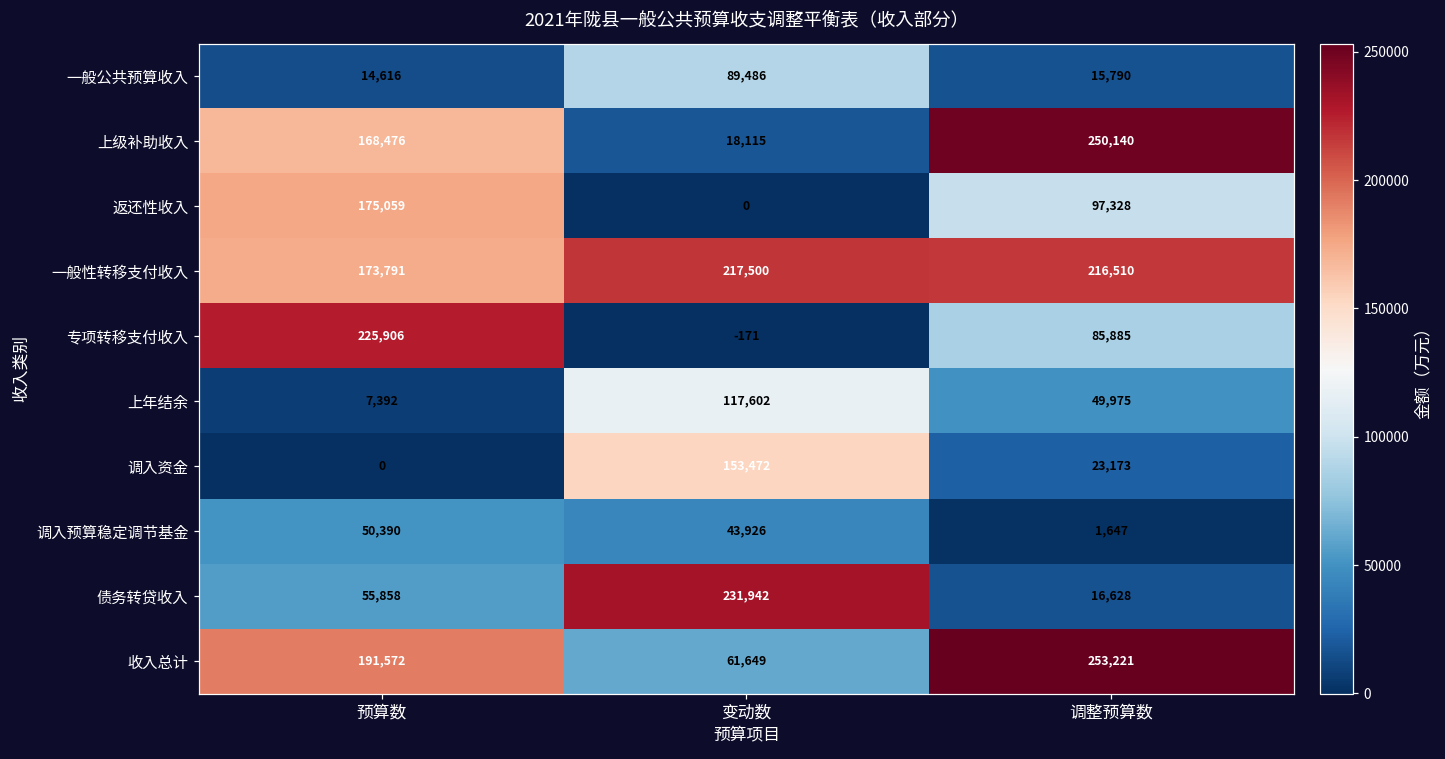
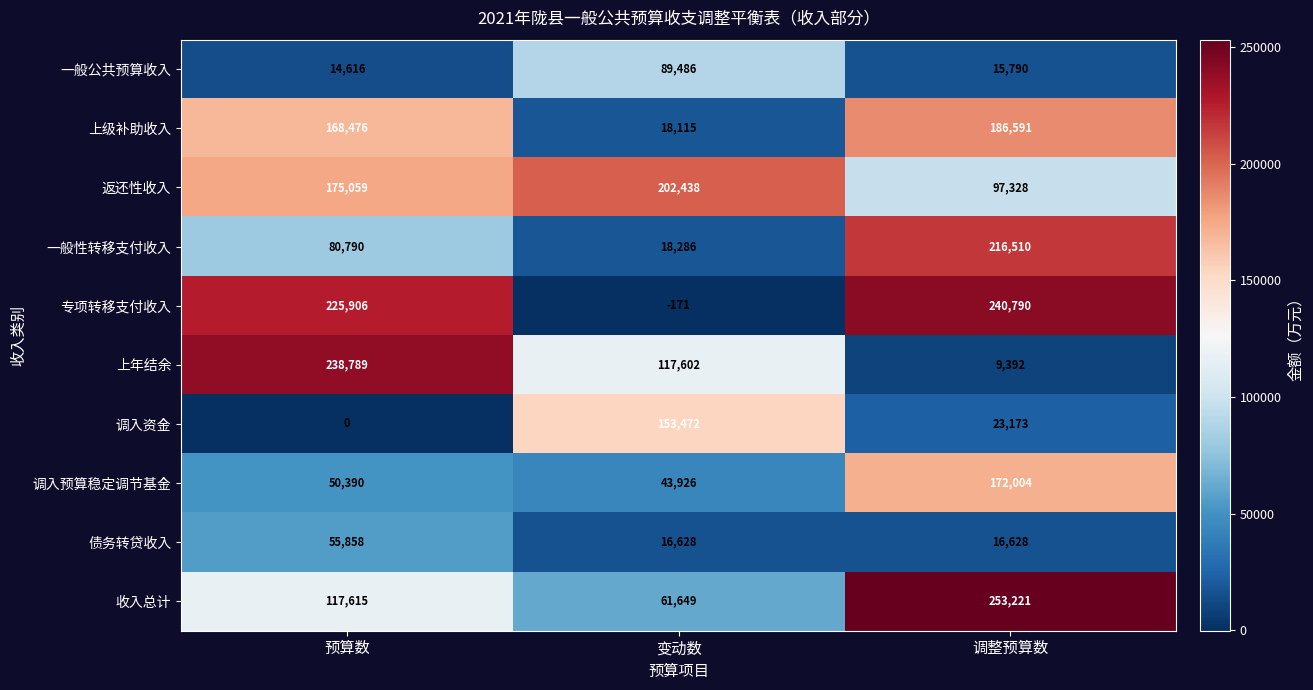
上级补助收入, 调整预算数: 250,140 -> 186,591
返还性收入, 变动数: 0 -> 202,438
一般性转移支付收入, 预算数: 173,791 -> 80,790
一般性转移支付收入, 变动数: 217,500 -> 18,286
专项转移支付收入, 调整预算数: 85,885 -> 240,790
上年结余, 预算数: 7,392 -> 238,789
上年结余, 调整预算数: 49,975 -> 9,392
调入预算稳定调节基金, 调整预算数: 1,647 -> 172,004
债务转贷收入, 变动数: 231,942 -> 16,628
收入总计, 预算数: 191,572 -> 117,615
